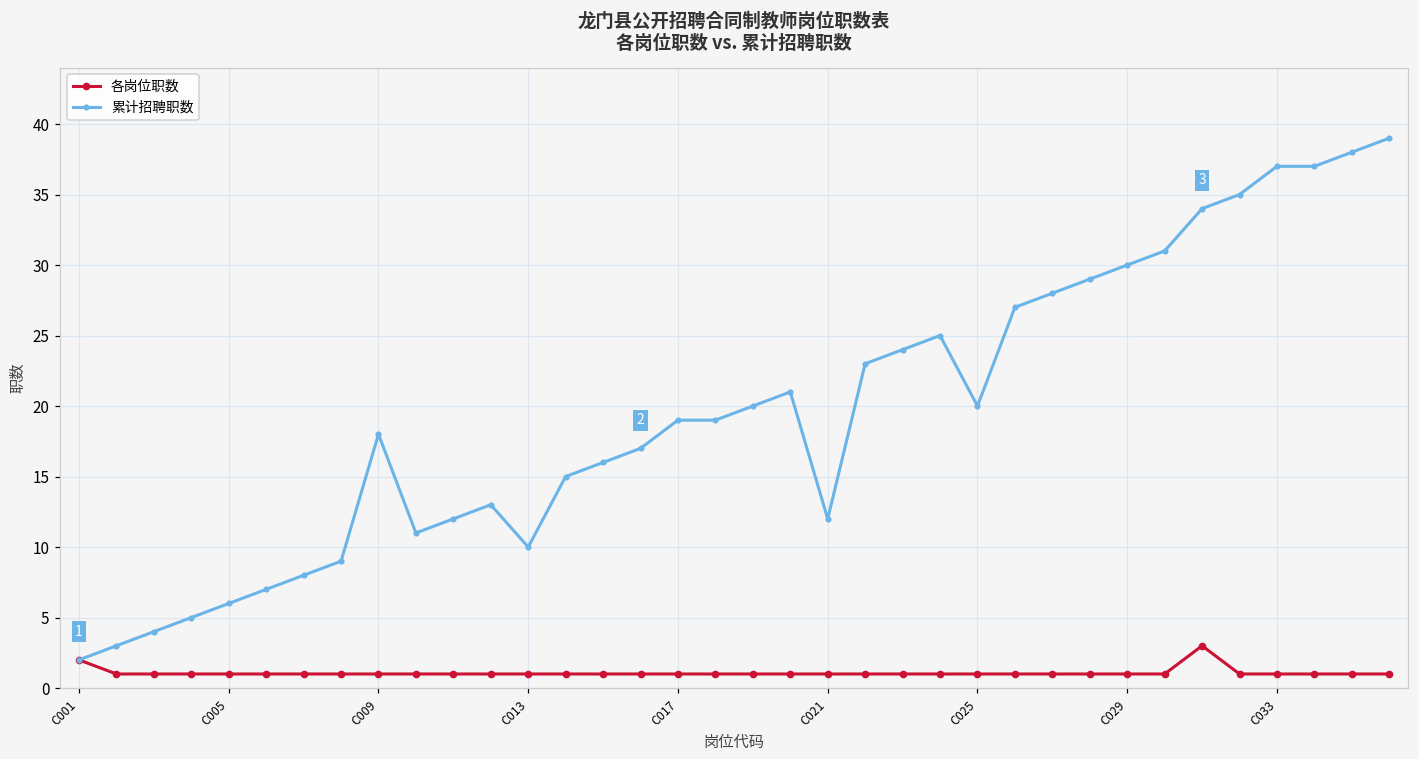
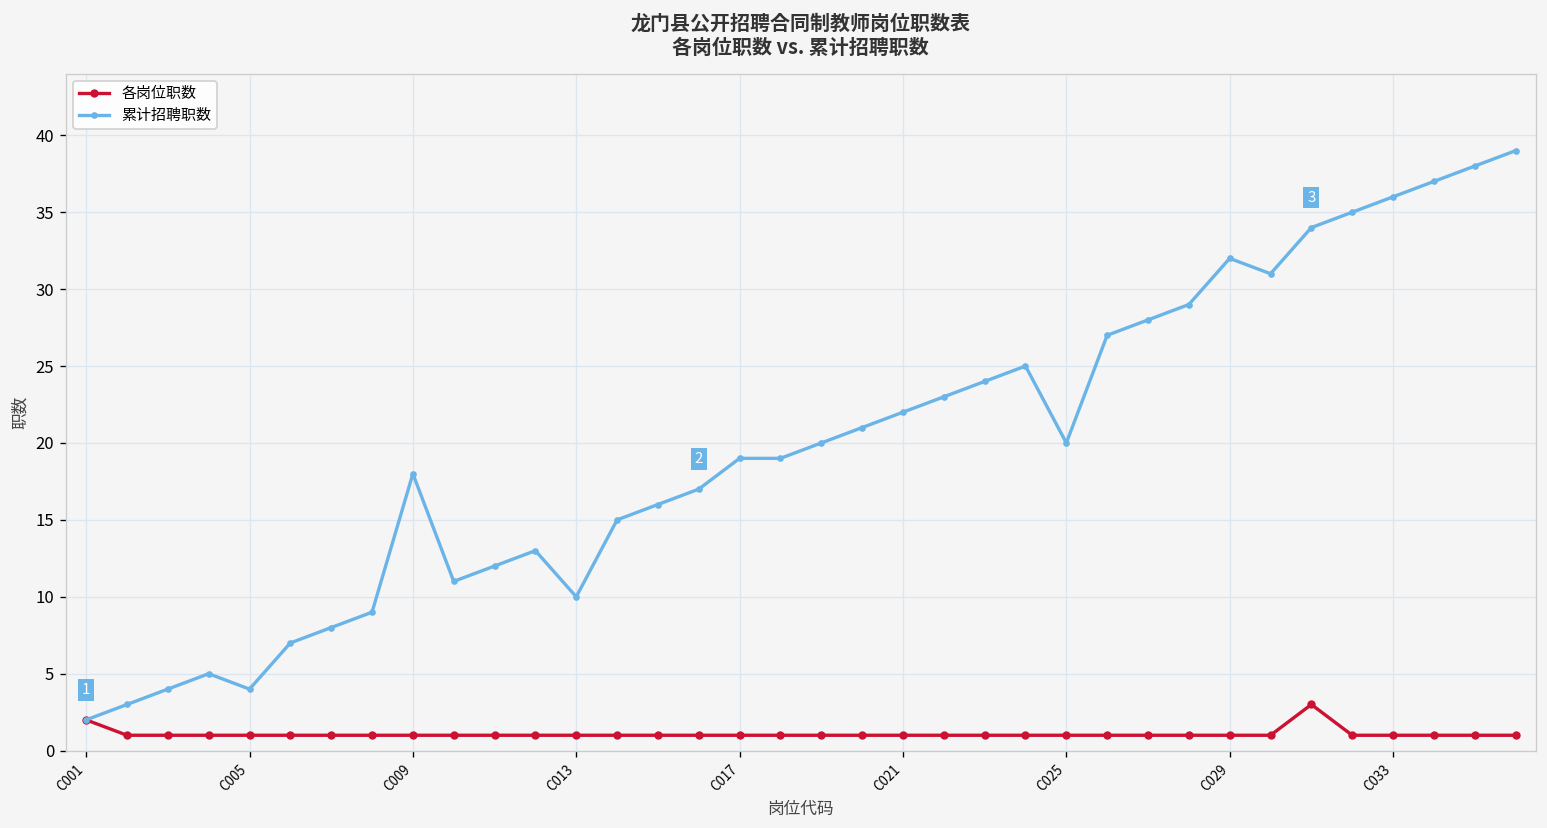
累计招聘职数, C005: 6 -> 4
累计招聘职数, C021: 12 -> 22
累计招聘职数, C029: 30 -> 32
累计招聘职数, C033: 37 -> 36
